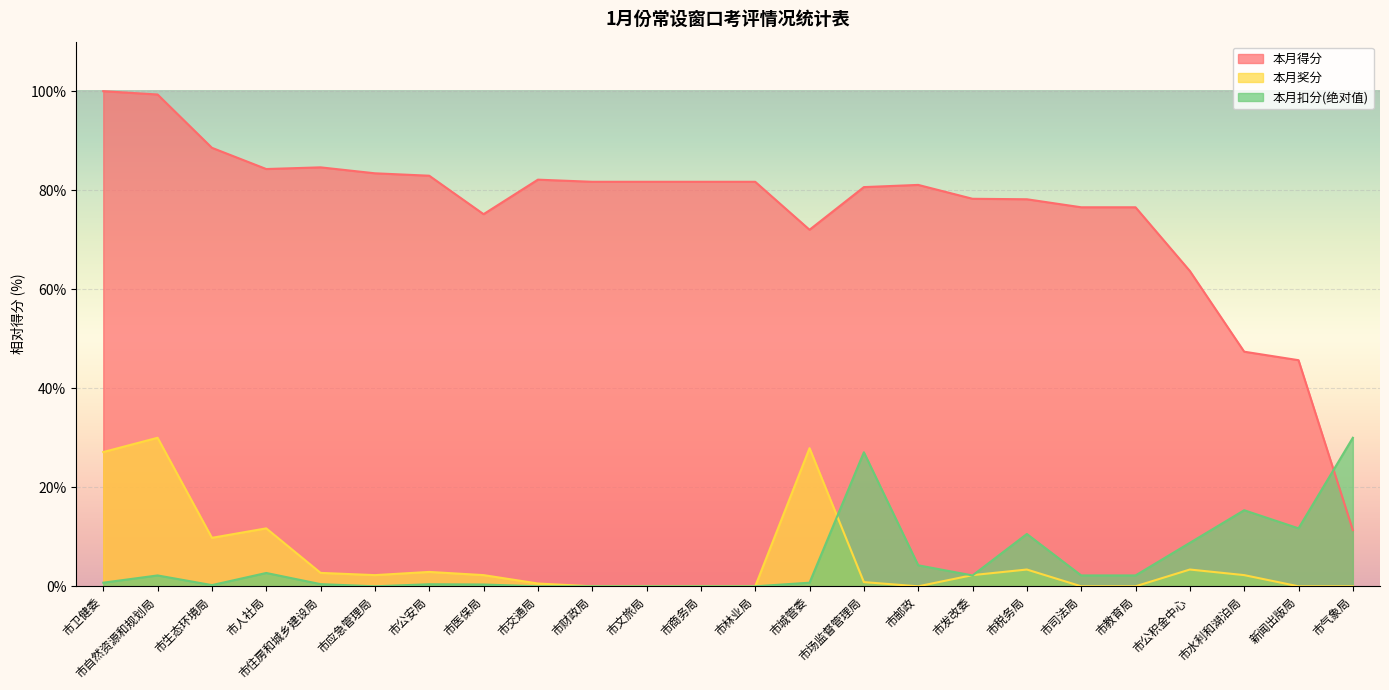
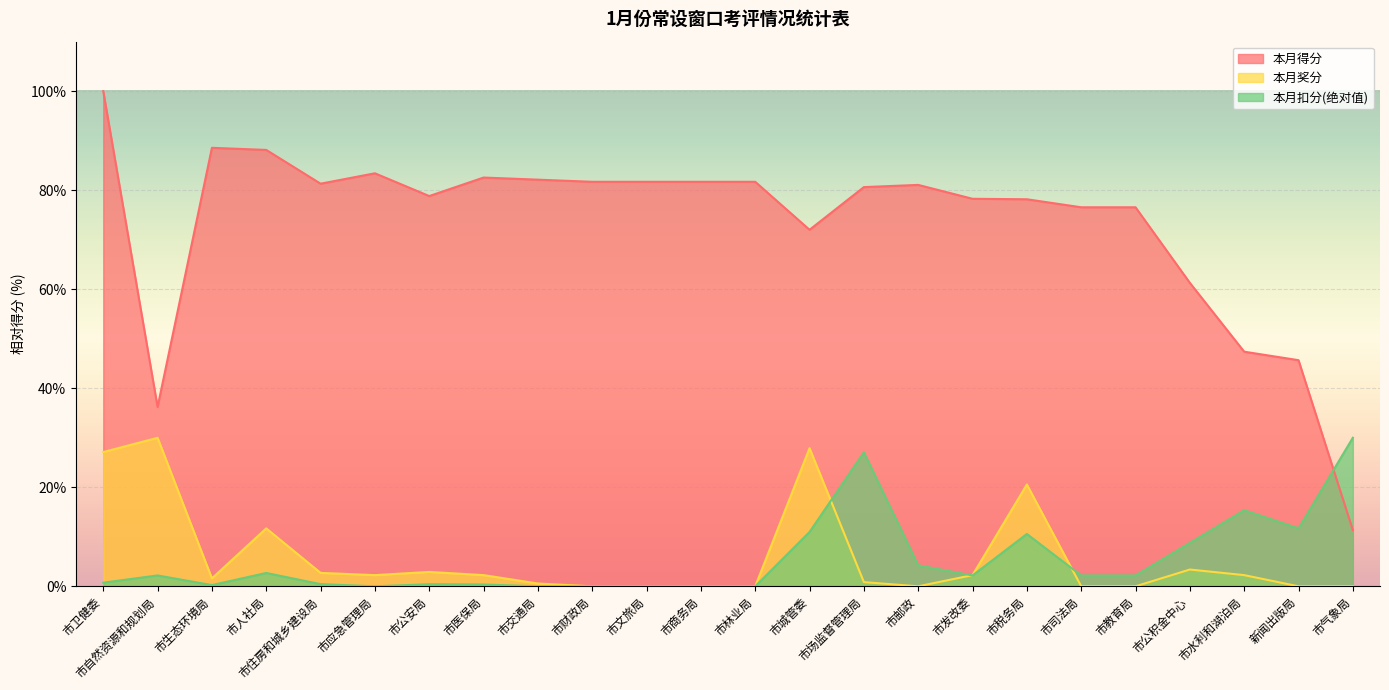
本月得分, 市自然资源和规划局: 99% -> 36%
本月奖分, 市生态环境局: 10% -> 2%
本月得分, 市人社局: 84% -> 88%
本月得分, 市住房和城乡建设局: 85% -> 81%
本月得分, 市公安局: 83% -> 79%
本月得分, 市医保局: 75% -> 83%
本月扣分(绝对值), 市城管委: 1% -> 11%
本月奖分, 市税务局: 3% -> 21%
本月得分, 市公积金中心: 64% -> 61%
